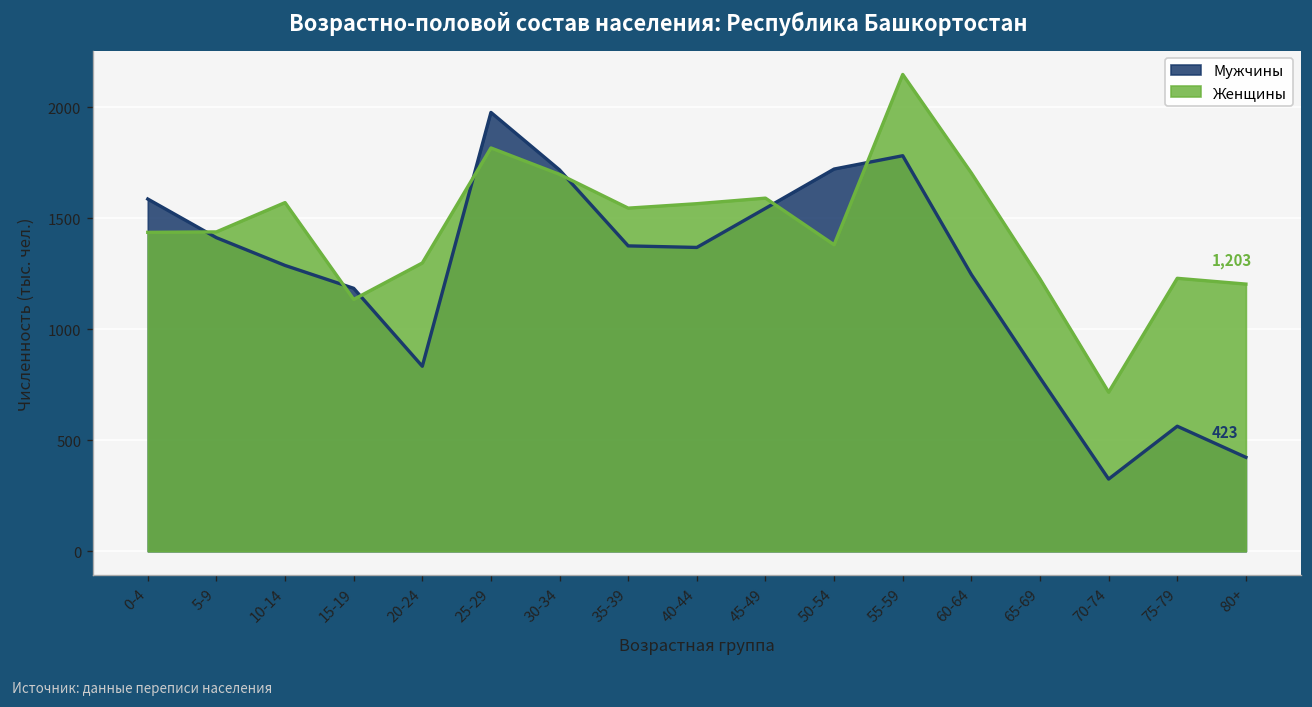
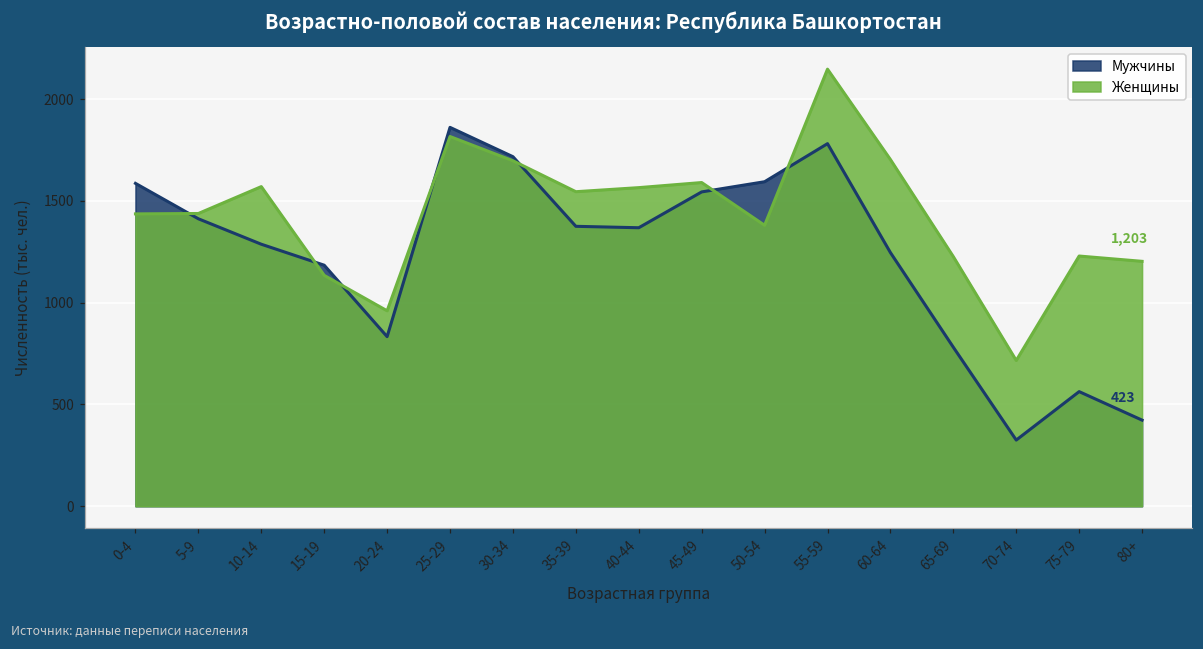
Женщины, 20-24: 1300 -> 960
Мужчины, 25-29: 1980 -> 1860
Мужчины, 50-54: 1720 -> 1590
